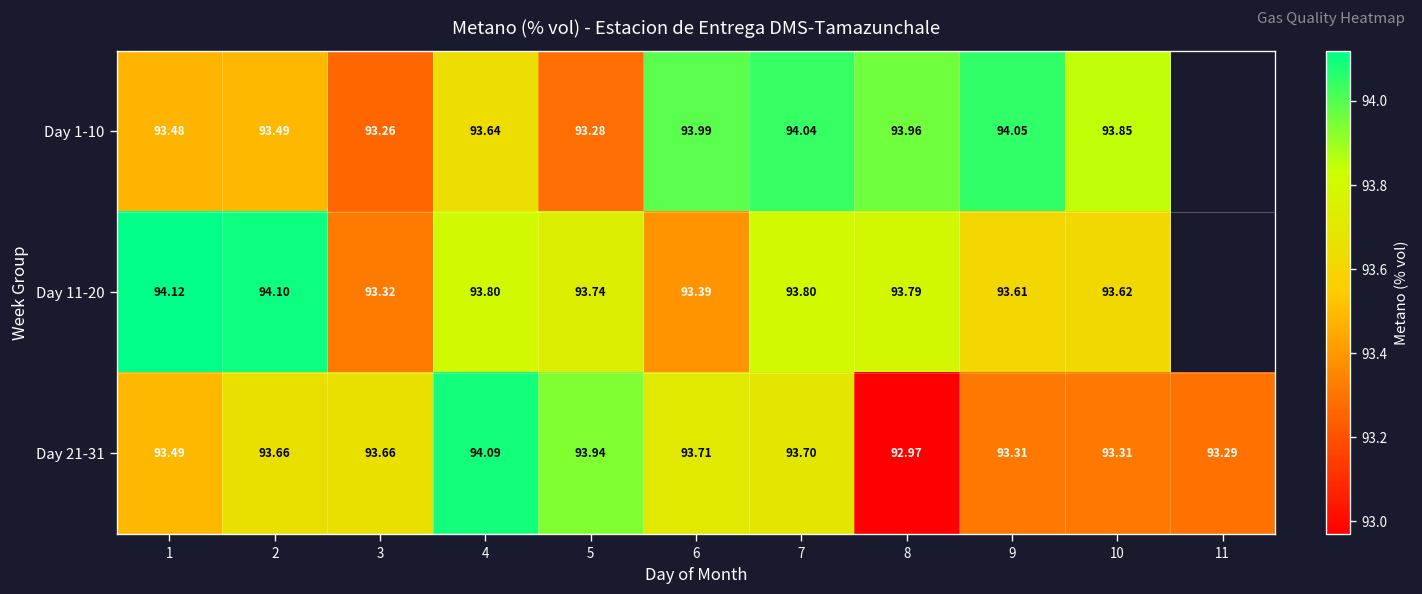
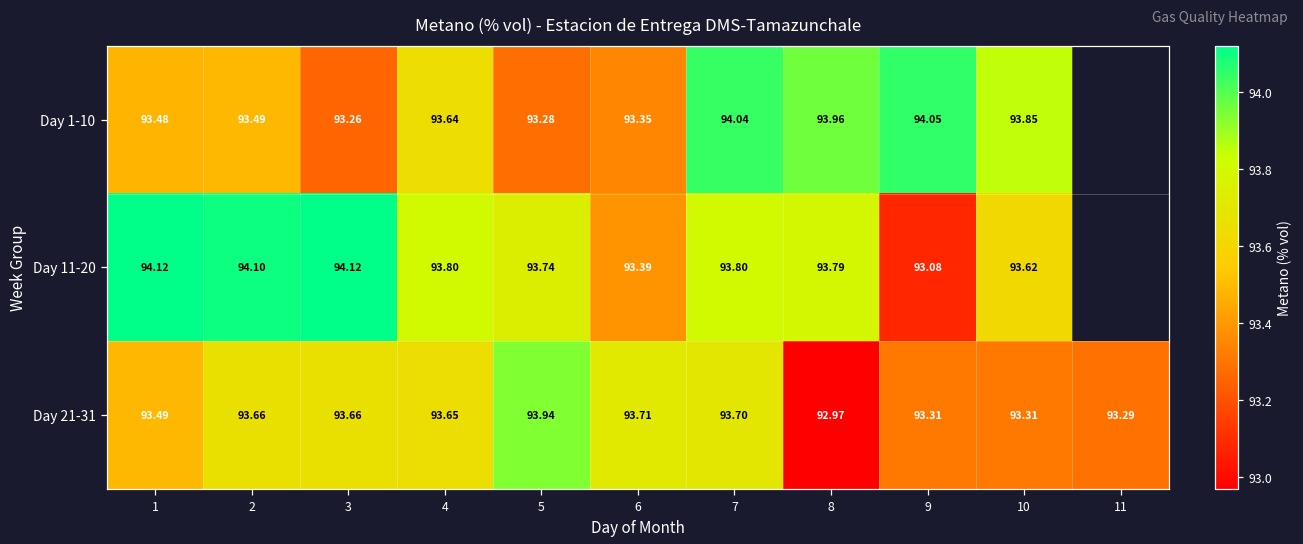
Day 1-10, 6: 93.99 -> 93.35
Day 11-20, 3: 93.32 -> 94.12
Day 11-20, 9: 93.61 -> 93.08
Day 21-31, 4: 94.09 -> 93.65
